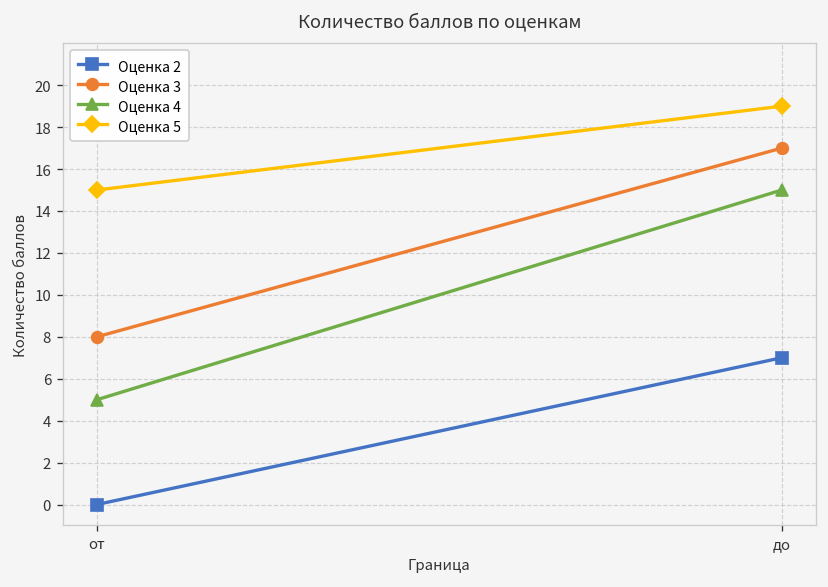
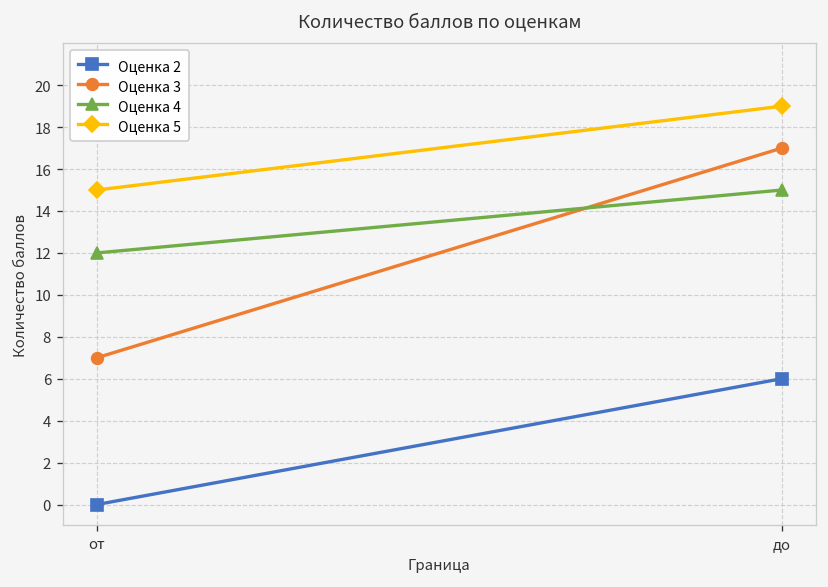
Оценка 3, от: 8 -> 7
Оценка 4, от: 5 -> 12
Оценка 2, до: 7 -> 6
